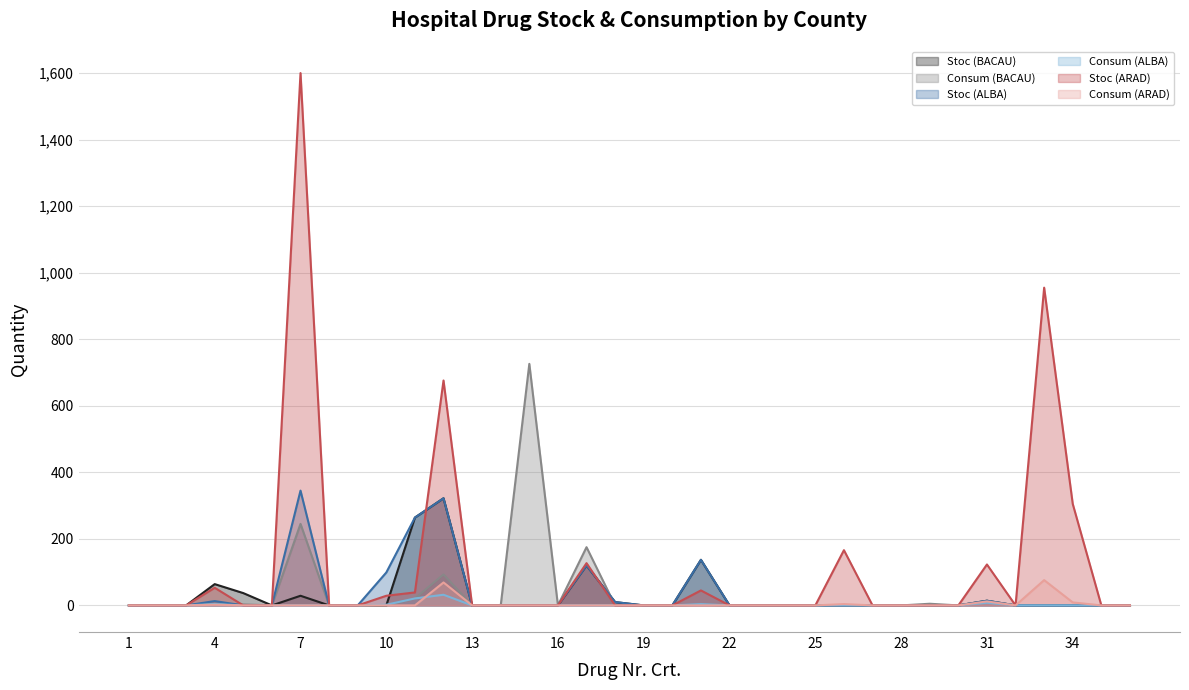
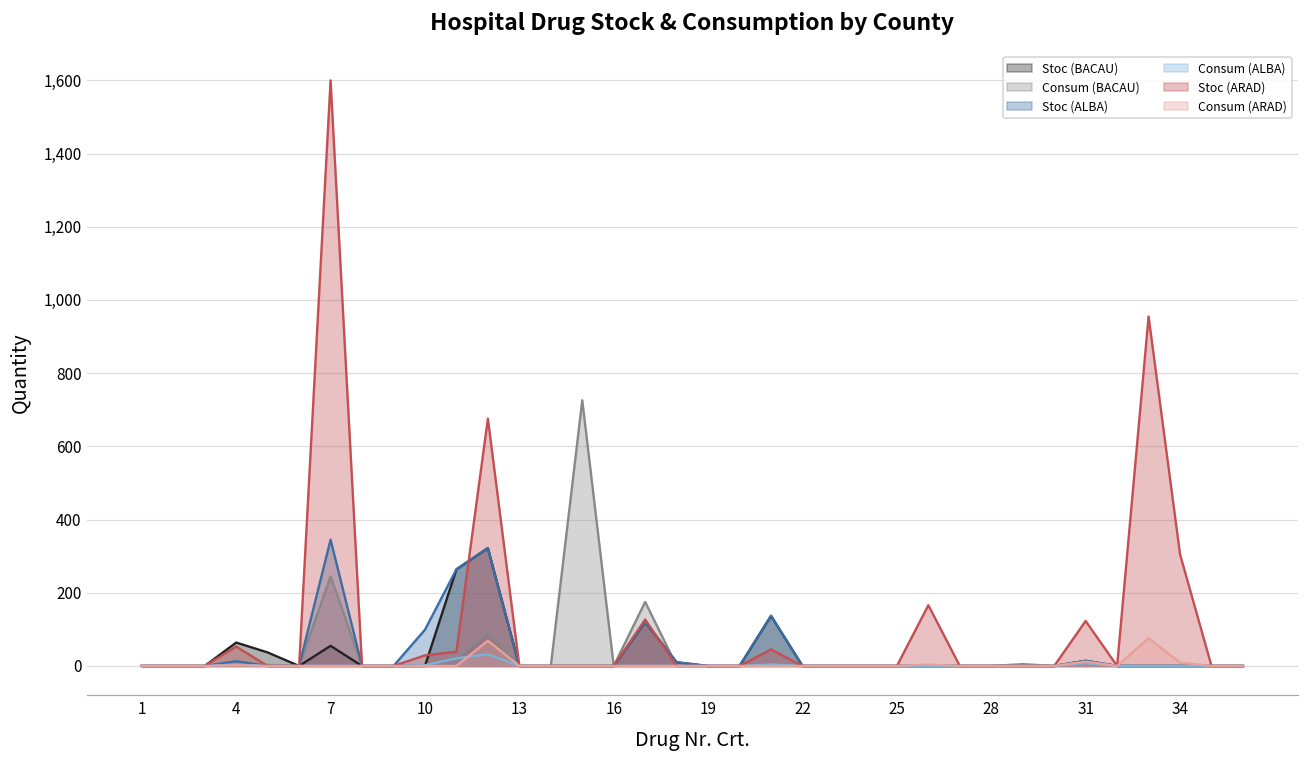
Stoc (BACAU), 7: 30 -> 60
